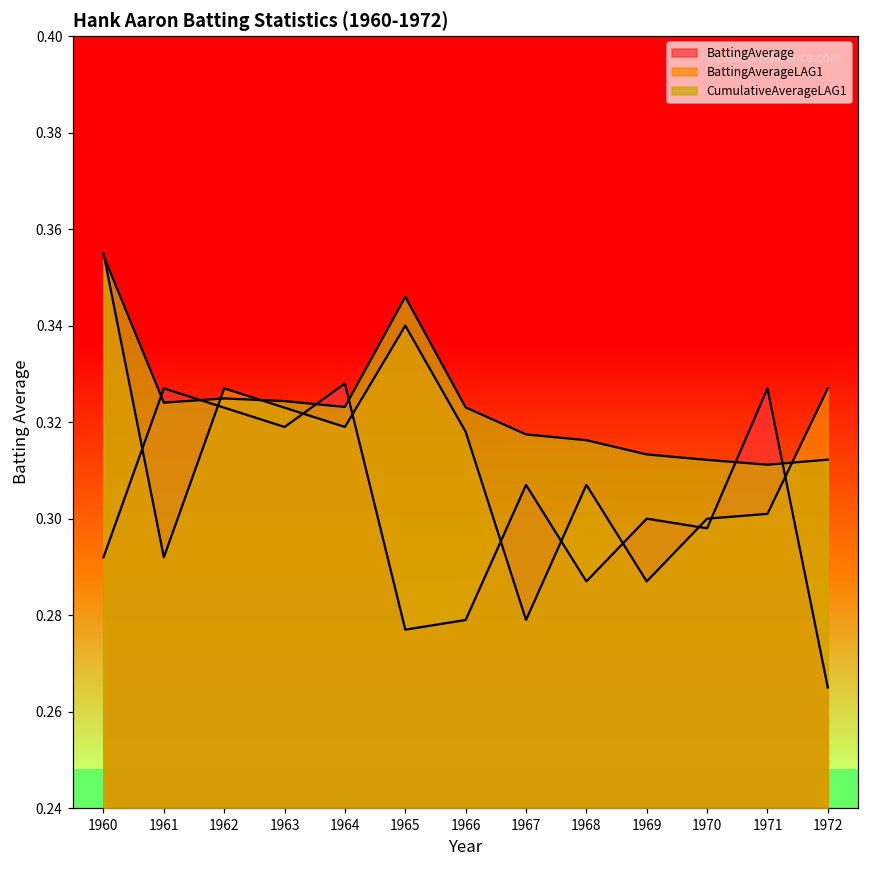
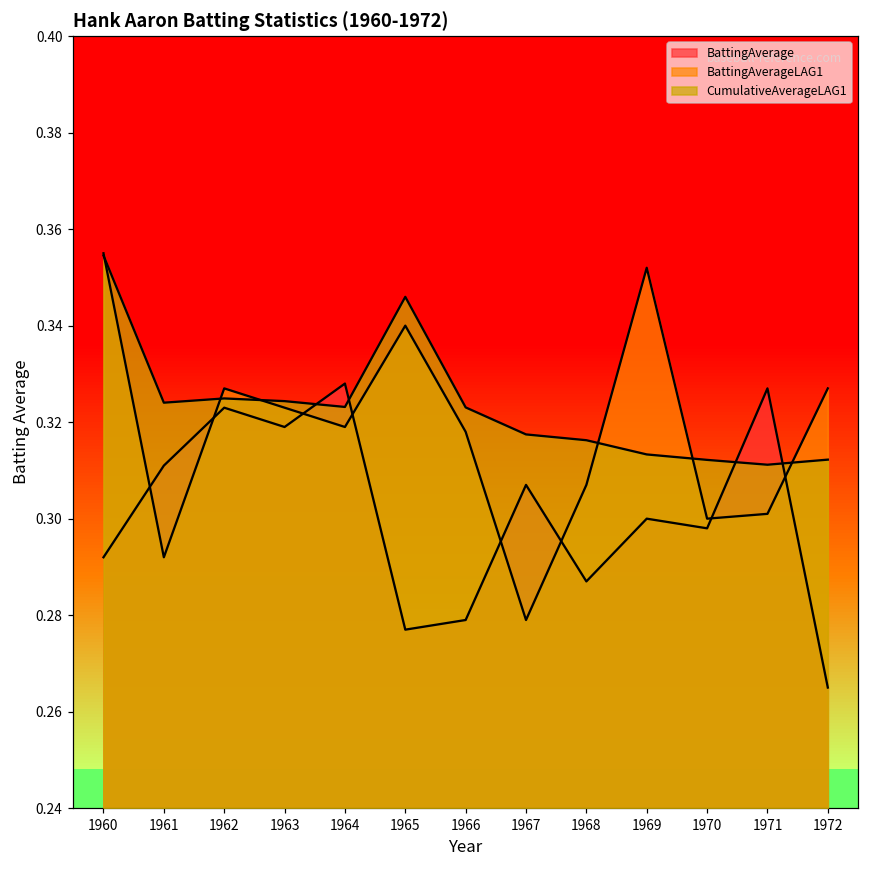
BattingAverage, 1961: 0.327 -> 0.311
BattingAverageLAG1, 1969: 0.287 -> 0.352
